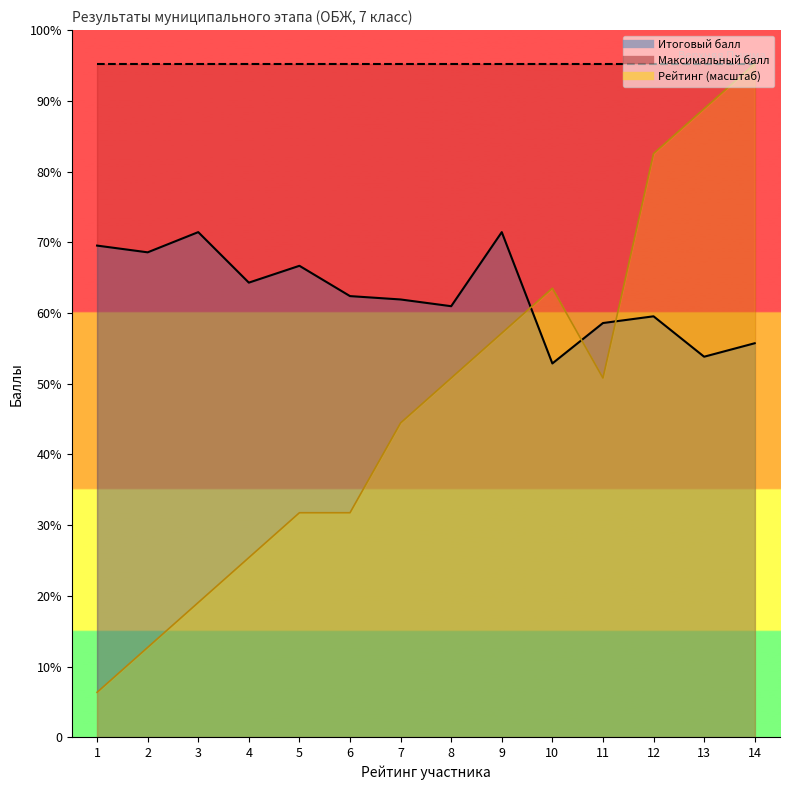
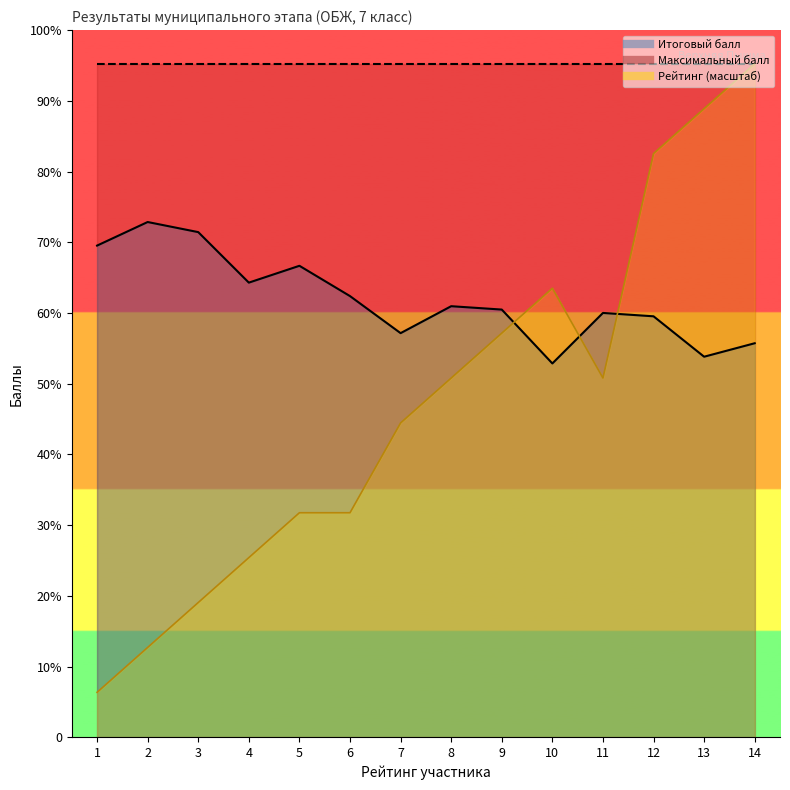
Итоговый балл, 2: 69% -> 73%
Итоговый балл, 7: 62% -> 57%
Итоговый балл, 9: 71% -> 60%
Итоговый балл, 11: 59% -> 60%
